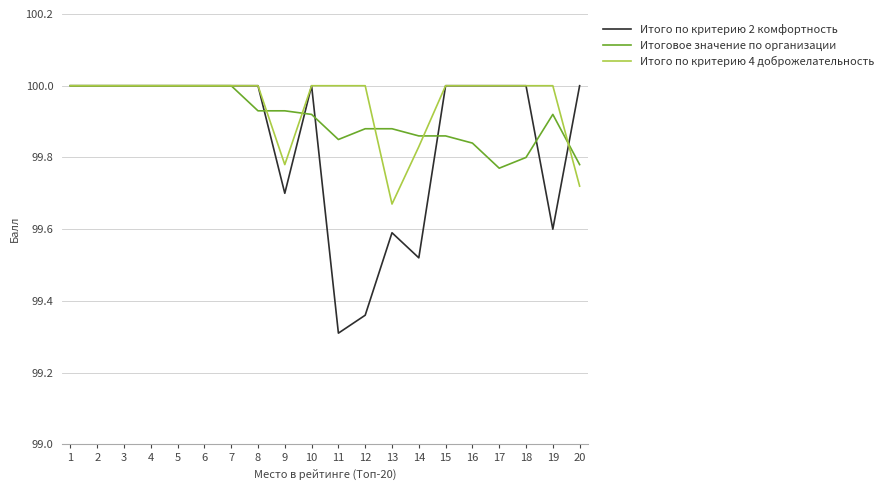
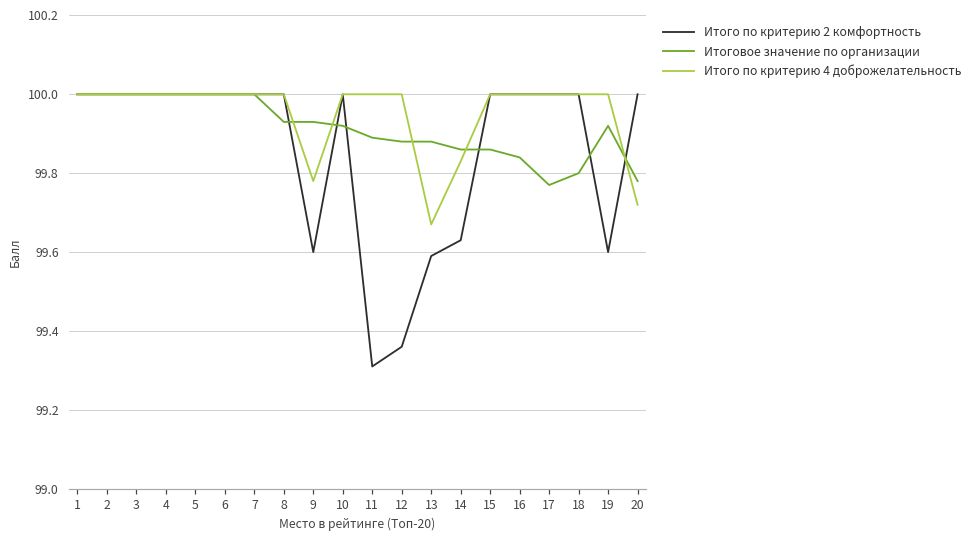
Итого по критерию 2 комфортность, 9: 99.7 -> 99.6
Итоговое значение по организации, 11: 99.85 -> 99.89
Итого по критерию 2 комфортность, 14: 99.52 -> 99.63
